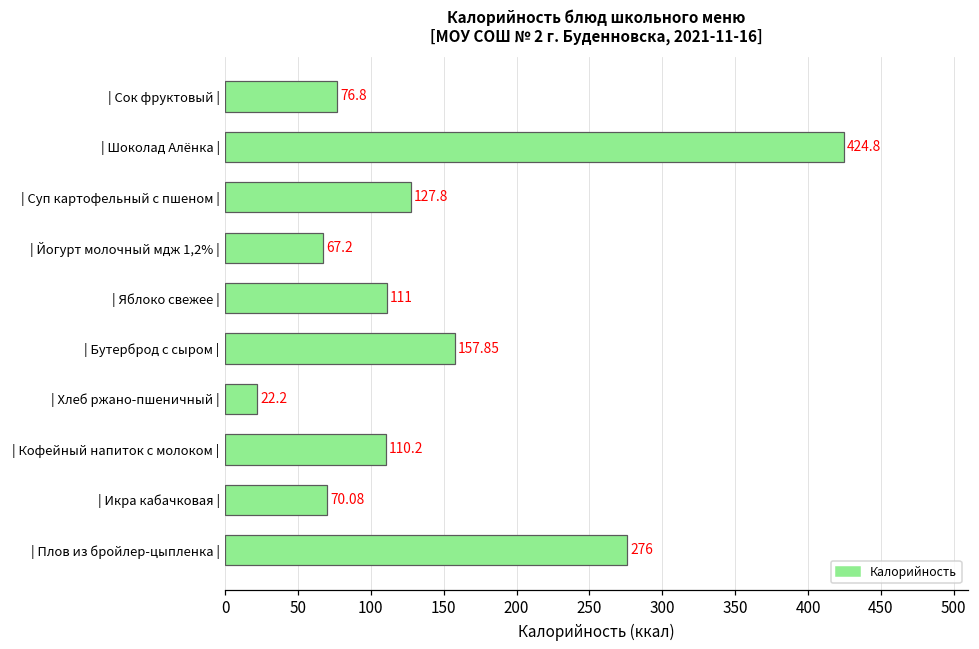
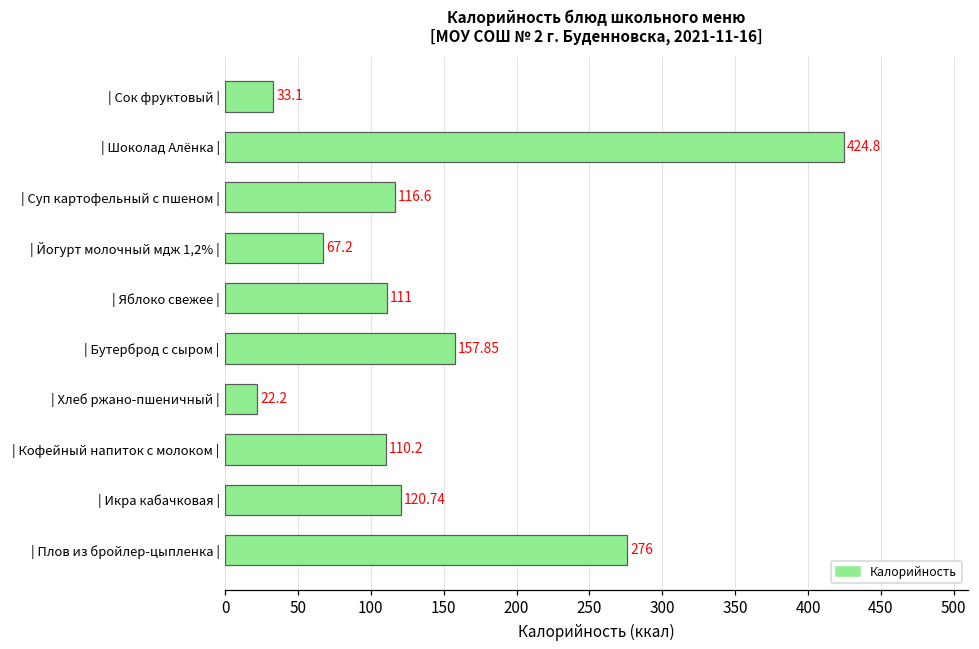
| Сок фруктовый |: 76.8 -> 33.1
| Суп картофельный с пшеном |: 127.8 -> 116.6
| Икра кабачковая |: 70.08 -> 120.74
